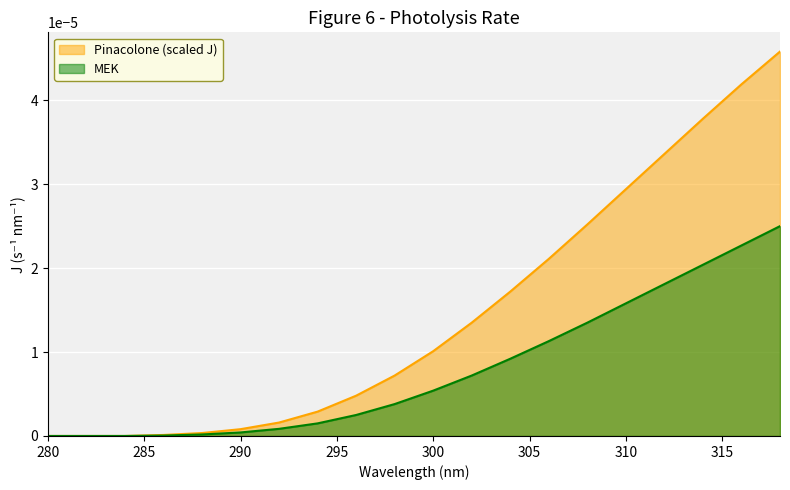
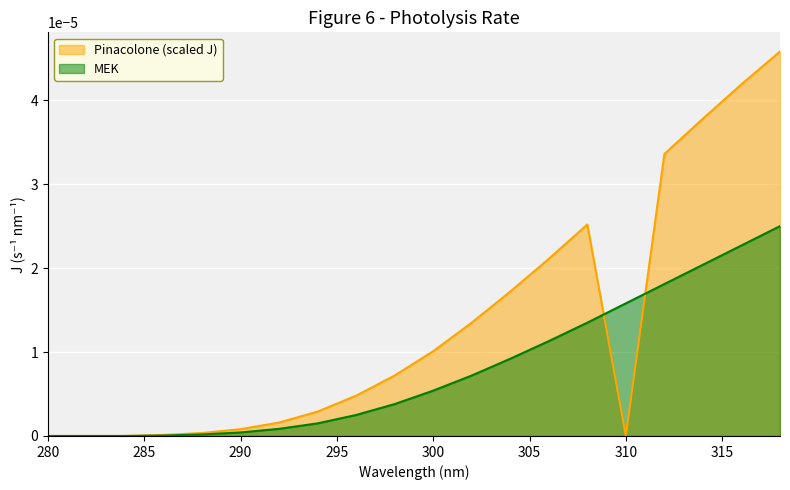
Pinacolone (scaled J), 310: 0.00003 -> 0.00000
